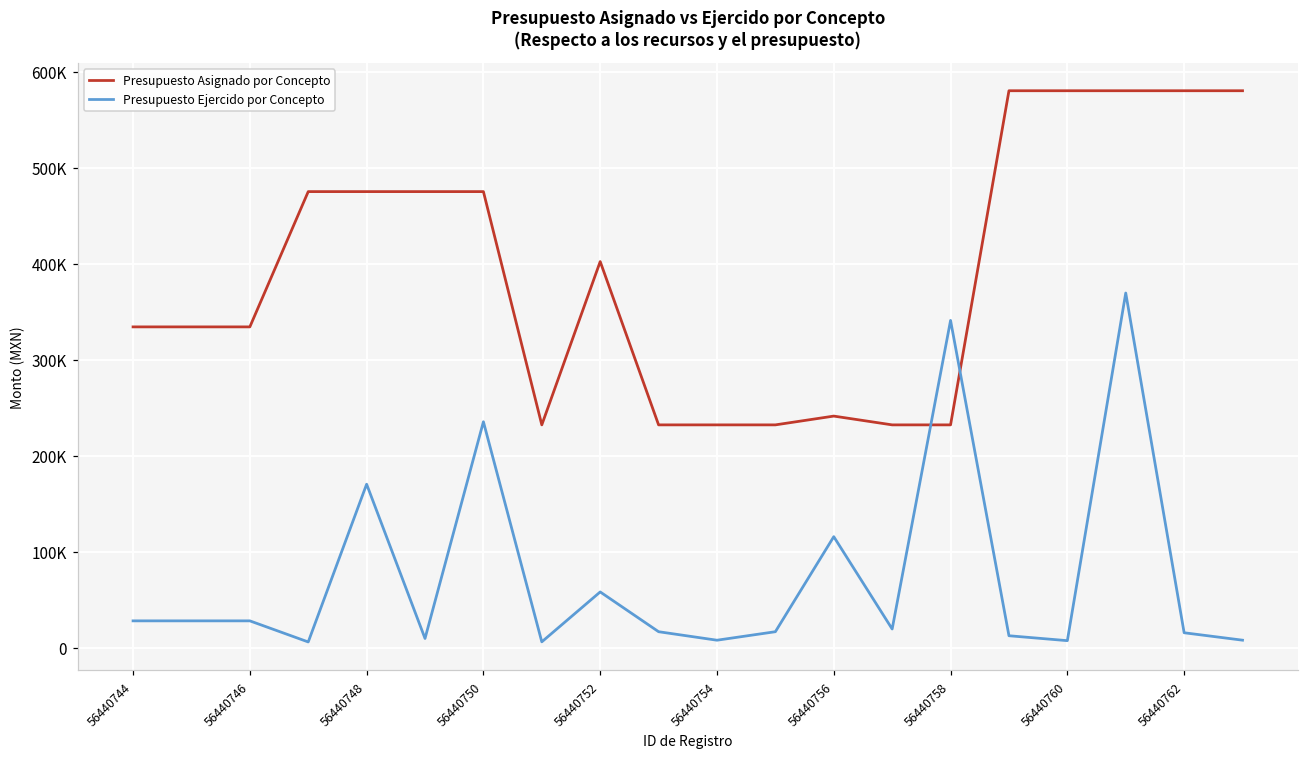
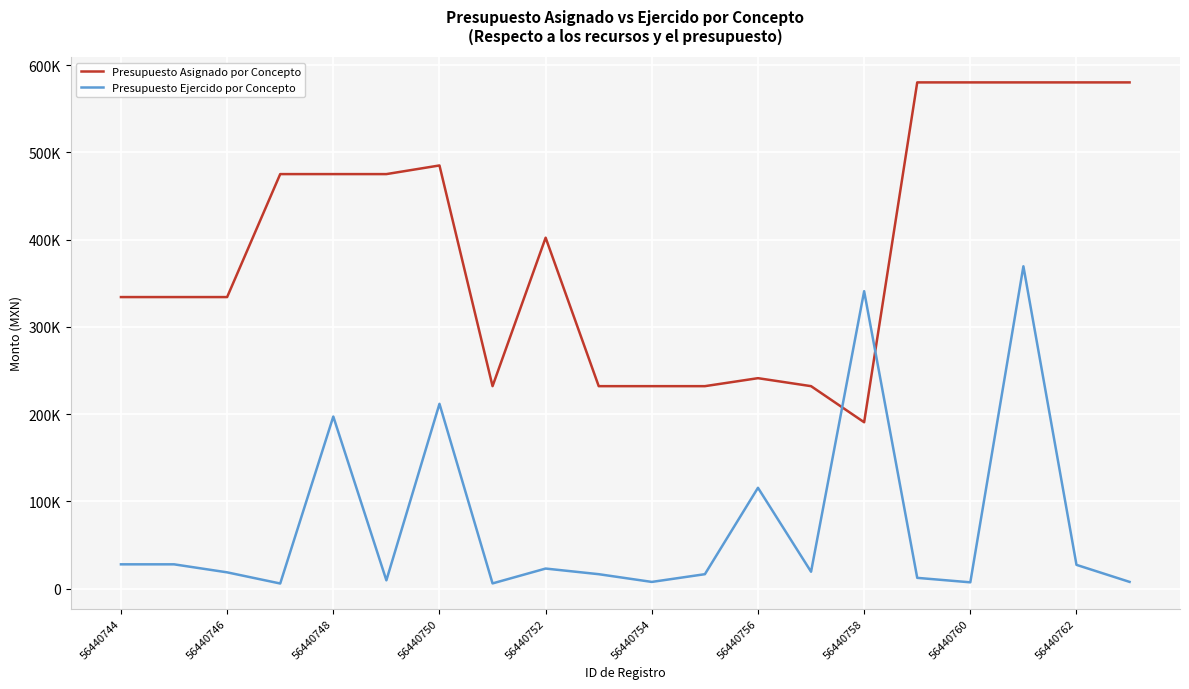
Presupuesto Ejercido por Concepto, 56440746: 30000 -> 20000
Presupuesto Ejercido por Concepto, 56440748: 170000 -> 200000
Presupuesto Asignado por Concepto, 56440750: 475000 -> 485000
Presupuesto Ejercido por Concepto, 56440750: 240000 -> 210000
Presupuesto Ejercido por Concepto, 56440752: 60000 -> 20000
Presupuesto Asignado por Concepto, 56440758: 230000 -> 190000
Presupuesto Ejercido por Concepto, 56440762: 20000 -> 30000
